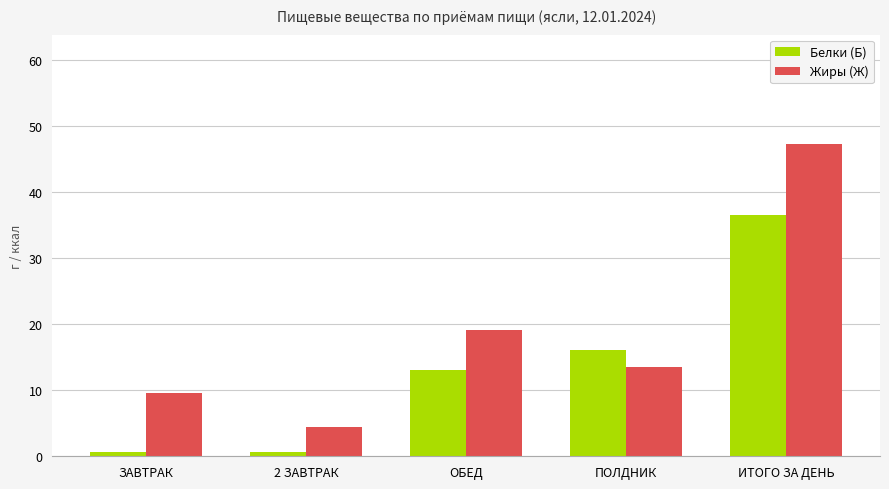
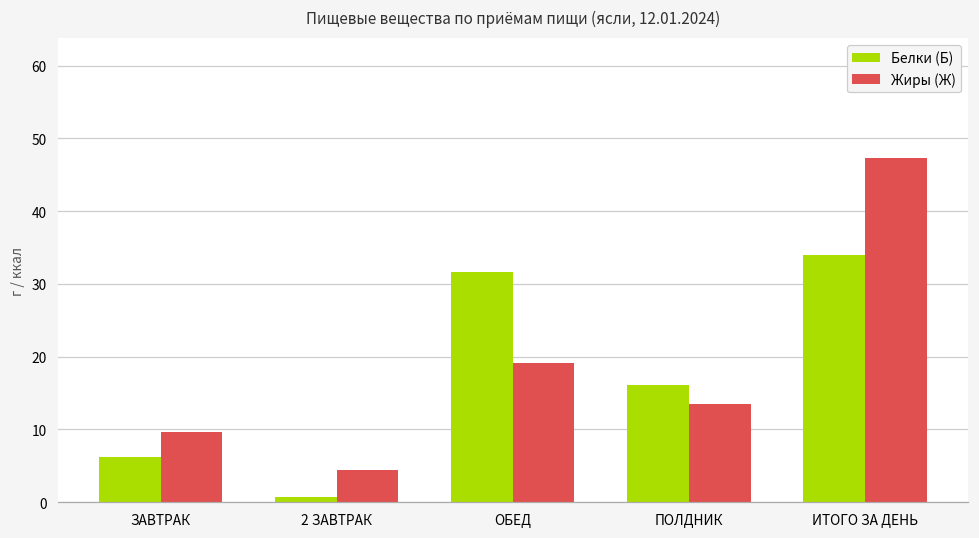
Белки (Б), ЗАВТРАК: 1 -> 6
Белки (Б), ОБЕД: 13 -> 32
Белки (Б), ИТОГО ЗА ДЕНЬ: 36 -> 34
